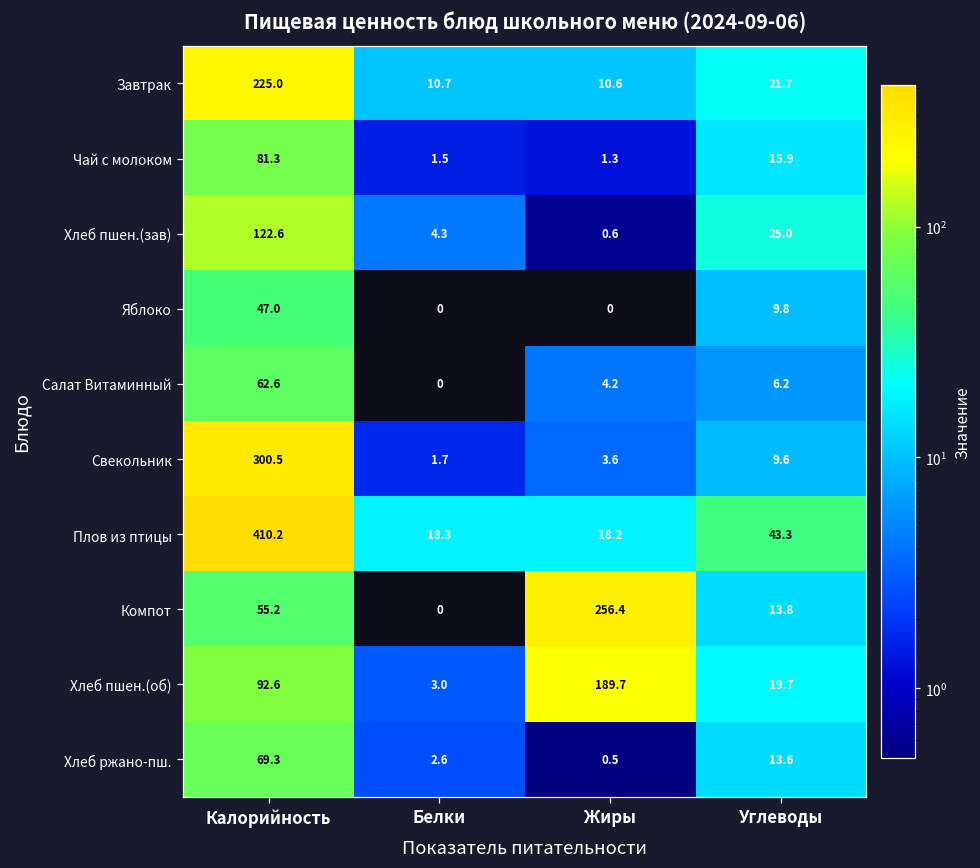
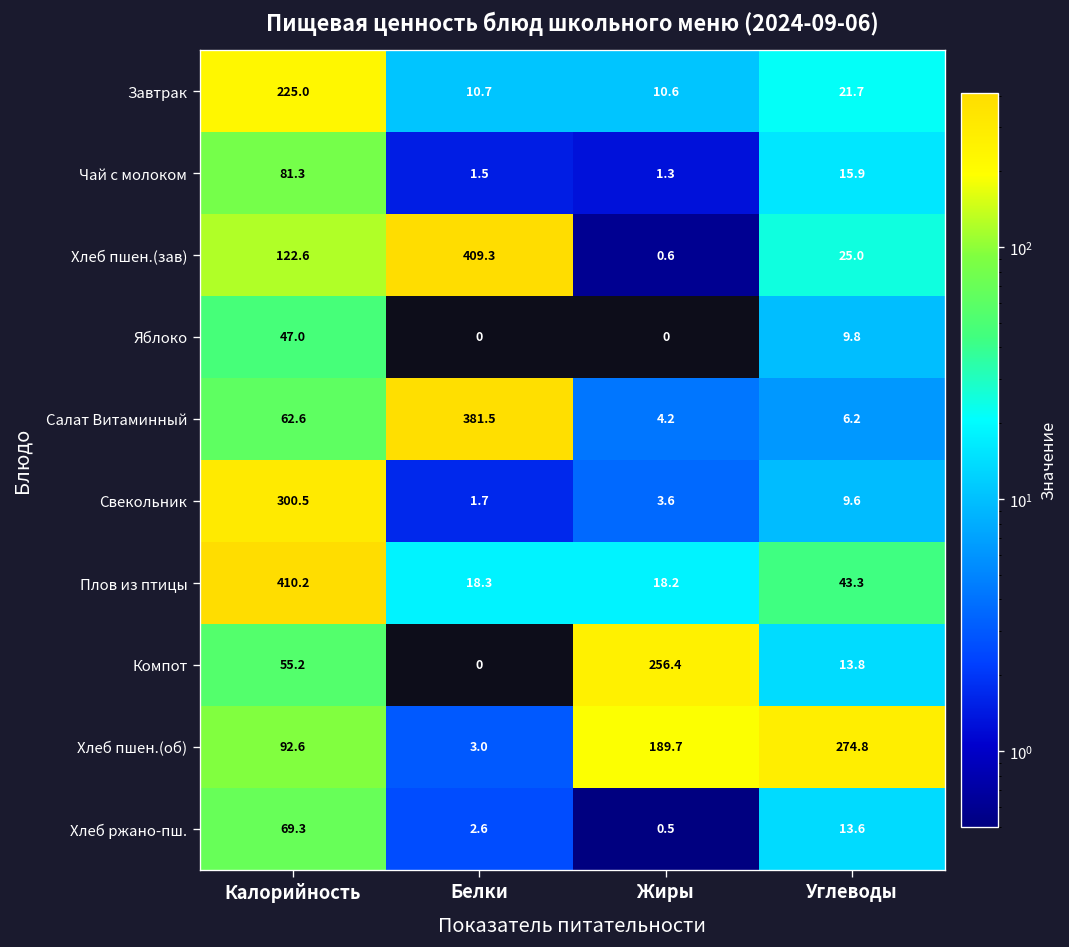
Хлеб пшен.(зав), Белки: 4.3 -> 409.3
Салат Витаминный, Белки: 0 -> 381.5
Хлеб пшен.(об), Углеводы: 19.7 -> 274.8
